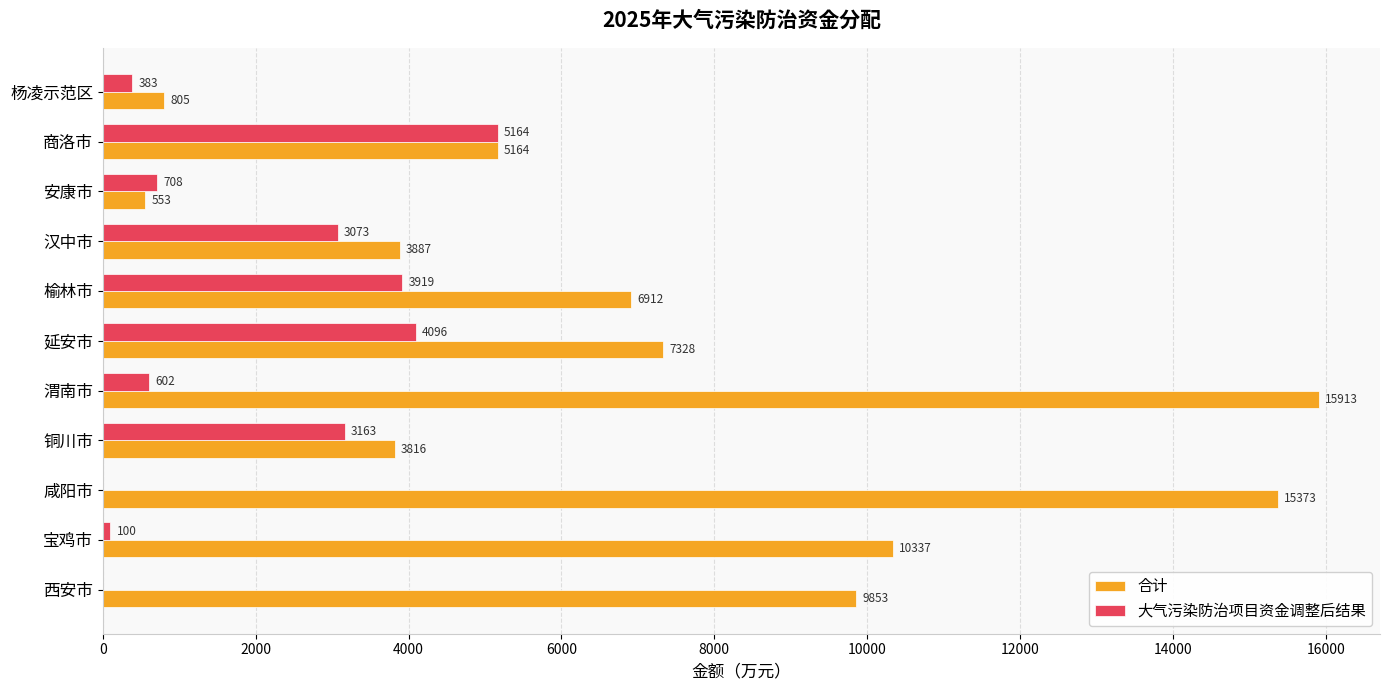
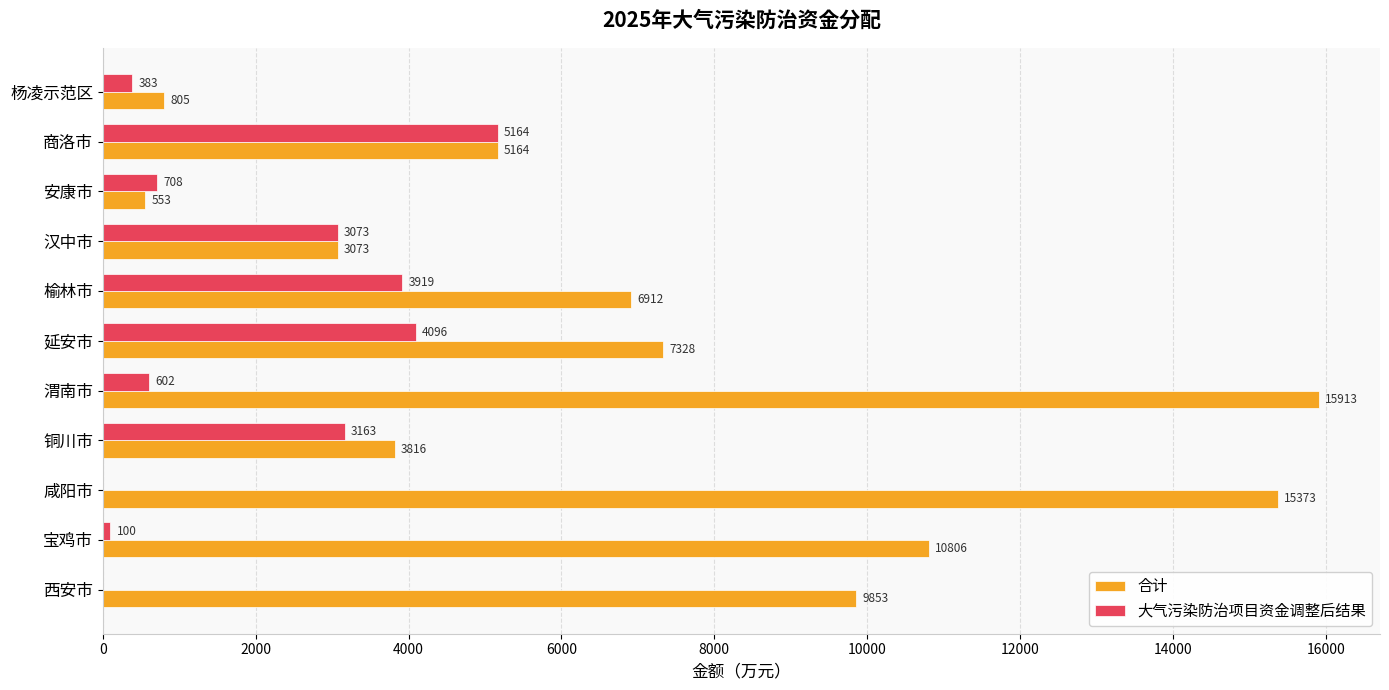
合计, 汉中市: 3887 -> 3073
合计, 宝鸡市: 10337 -> 10806
